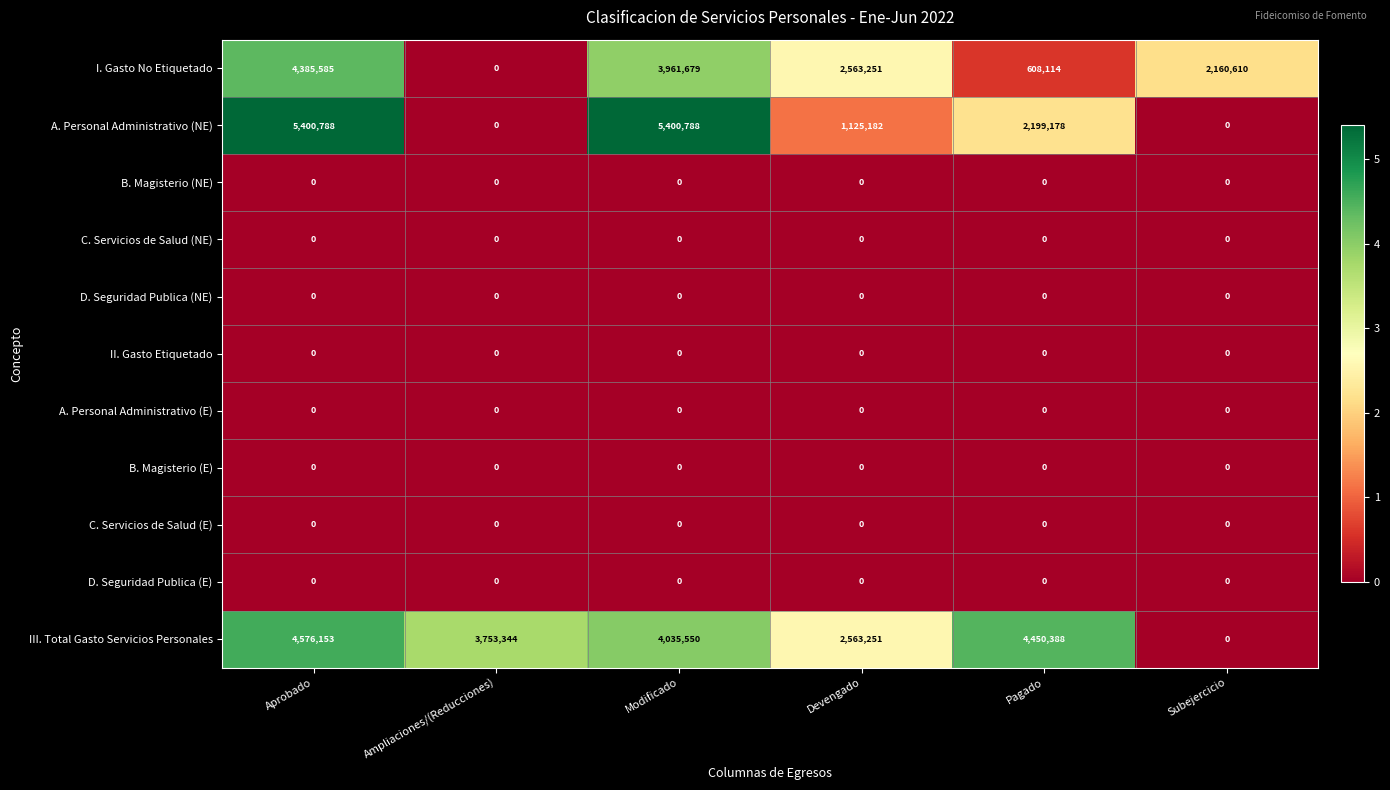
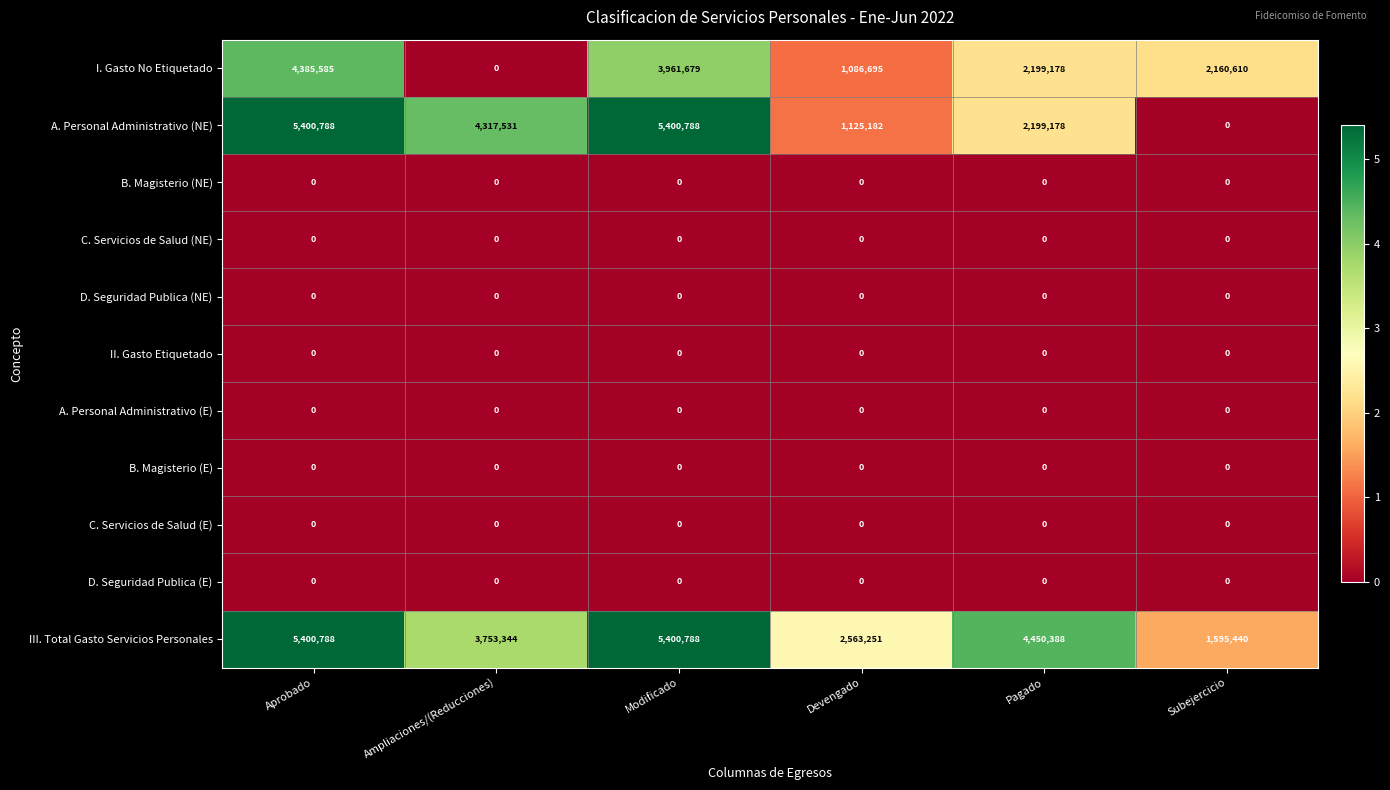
I. Gasto No Etiquetado, Devengado: 2,563,251 -> 1,086,695
I. Gasto No Etiquetado, Pagado: 608,114 -> 2,199,178
A. Personal Administrativo (NE), Ampliaciones/(Reducciones): 0 -> 4,317,531
III. Total Gasto Servicios Personales, Aprobado: 4,576,153 -> 5,400,788
III. Total Gasto Servicios Personales, Modificado: 4,035,550 -> 5,400,788
III. Total Gasto Servicios Personales, Subejercicio: 0 -> 1,595,440
